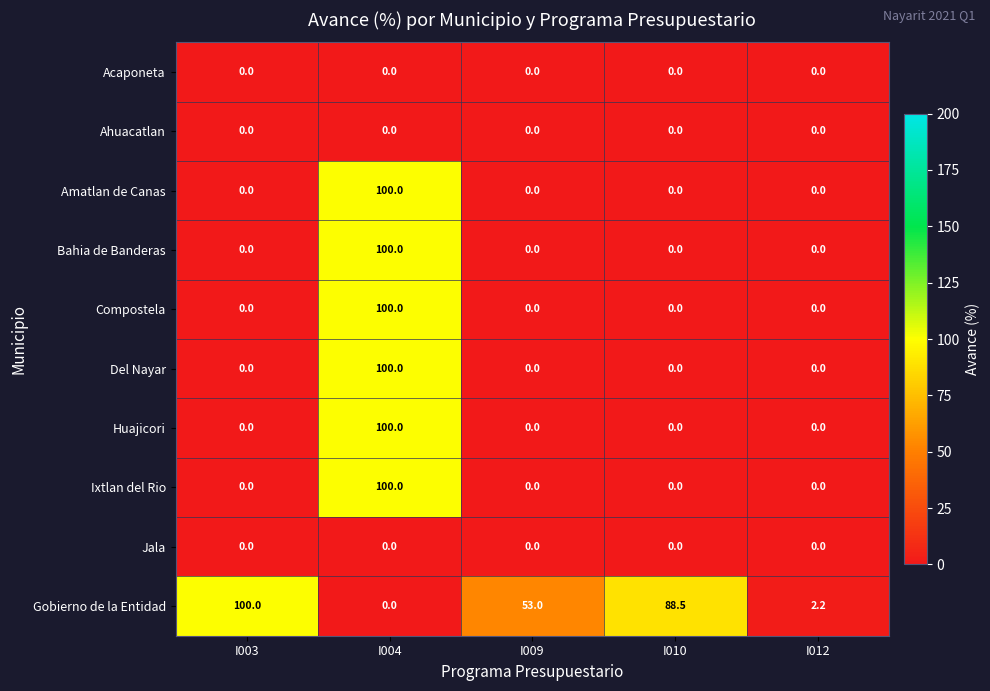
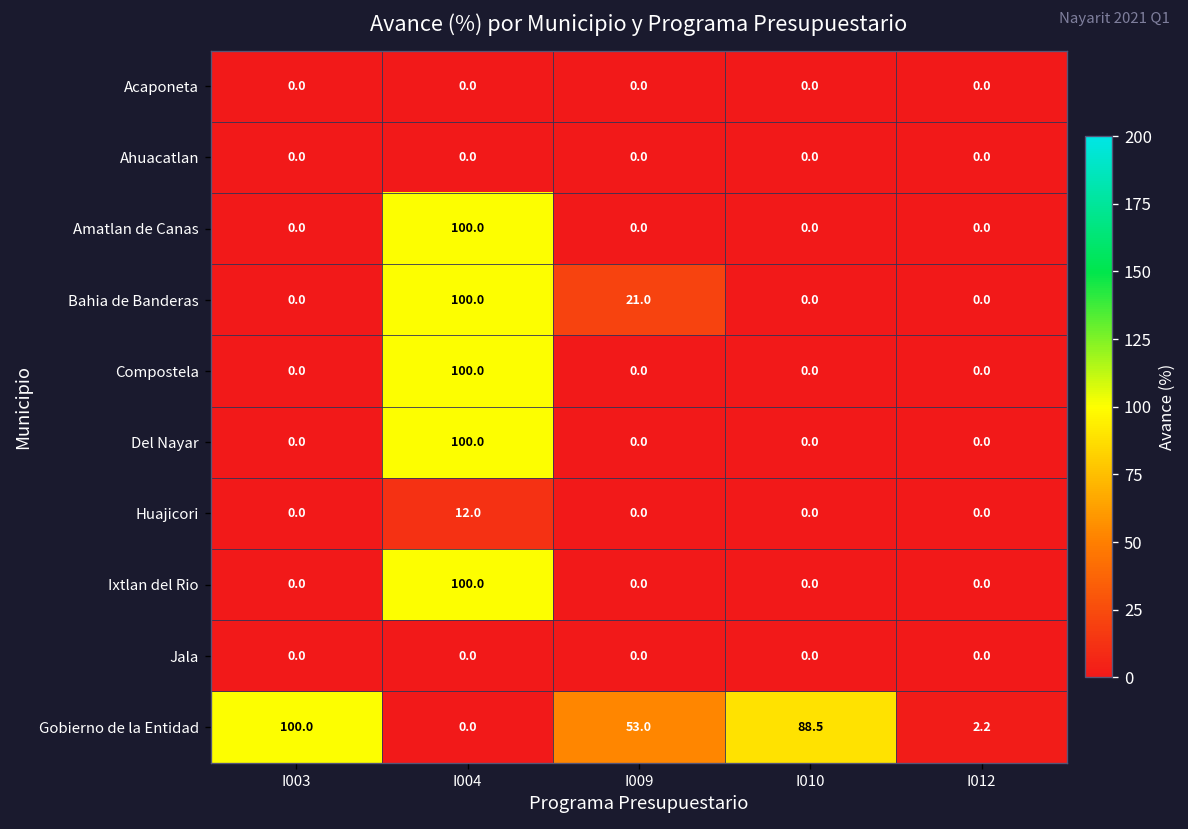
Bahia de Banderas, I009: 0.0 -> 21.0
Huajicori, I004: 100.0 -> 12.0
